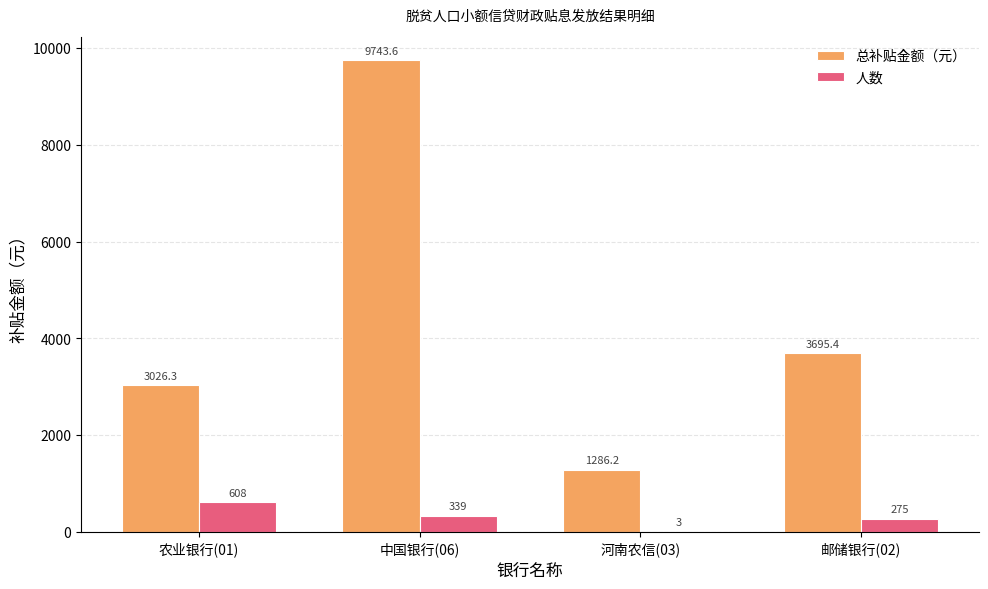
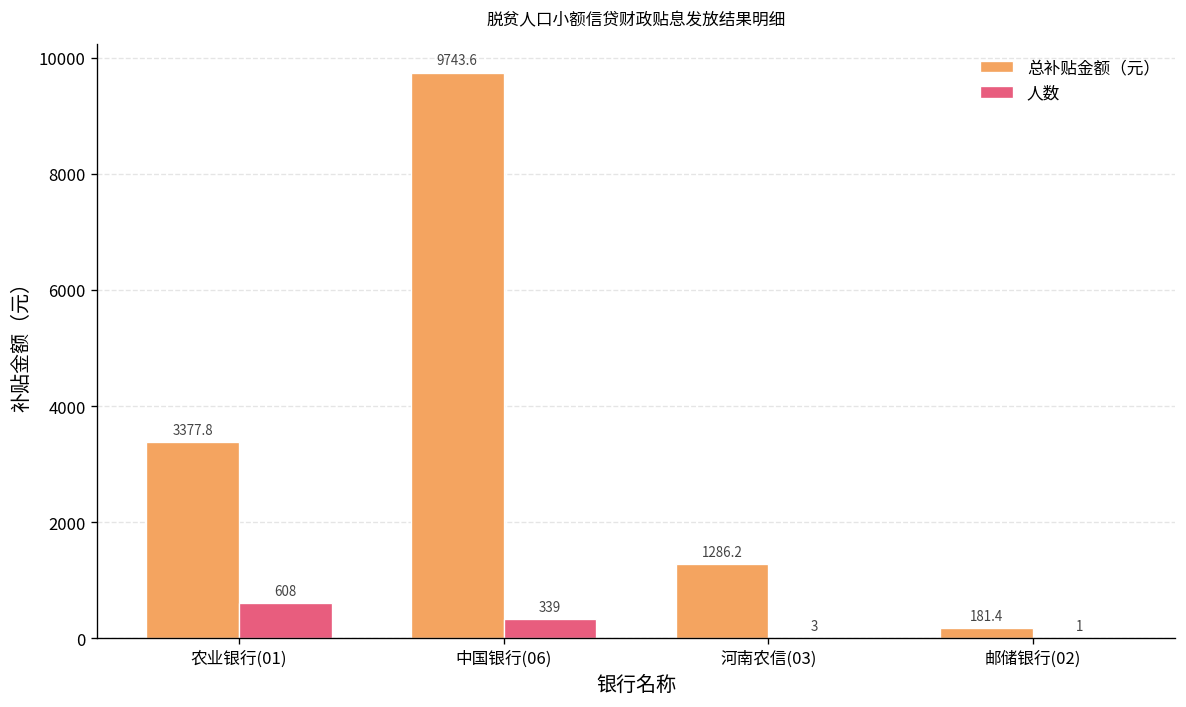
总补贴金额（元）, 农业银行(01): 3026.3 -> 3377.8
总补贴金额（元）, 邮储银行(02): 3695.4 -> 181.4
人数, 邮储银行(02): 275 -> 1
